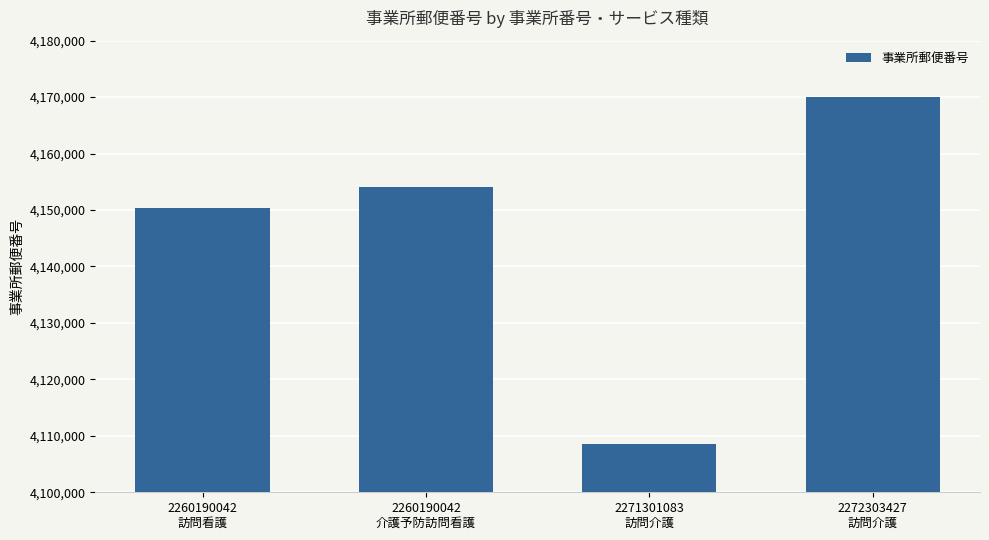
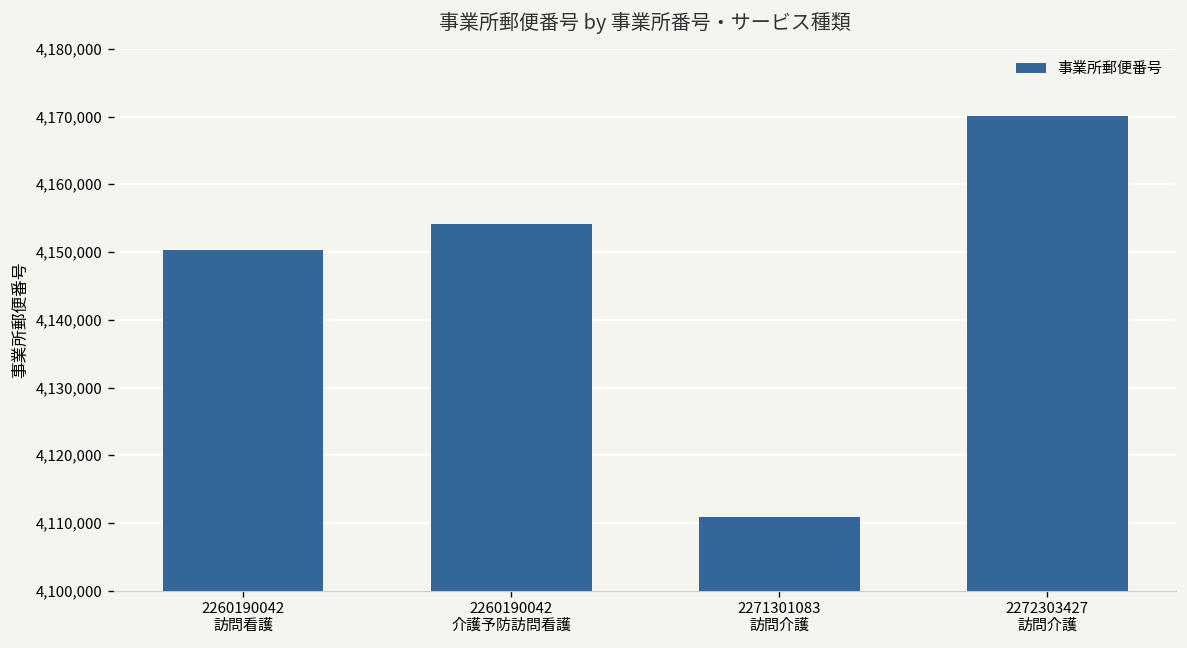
2271301083 訪問介護: 4,109,000 -> 4,111,000
